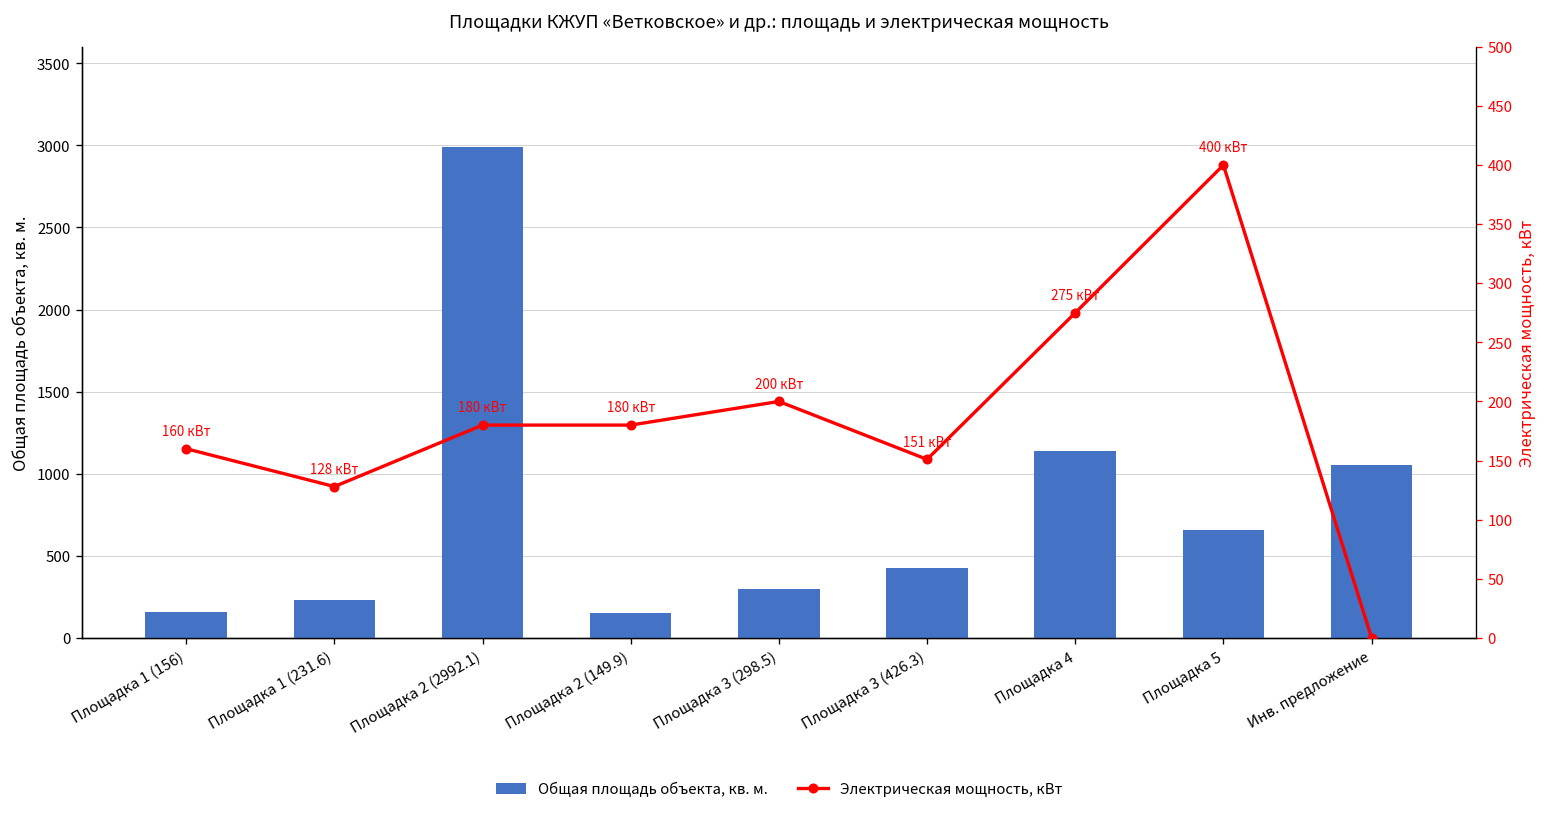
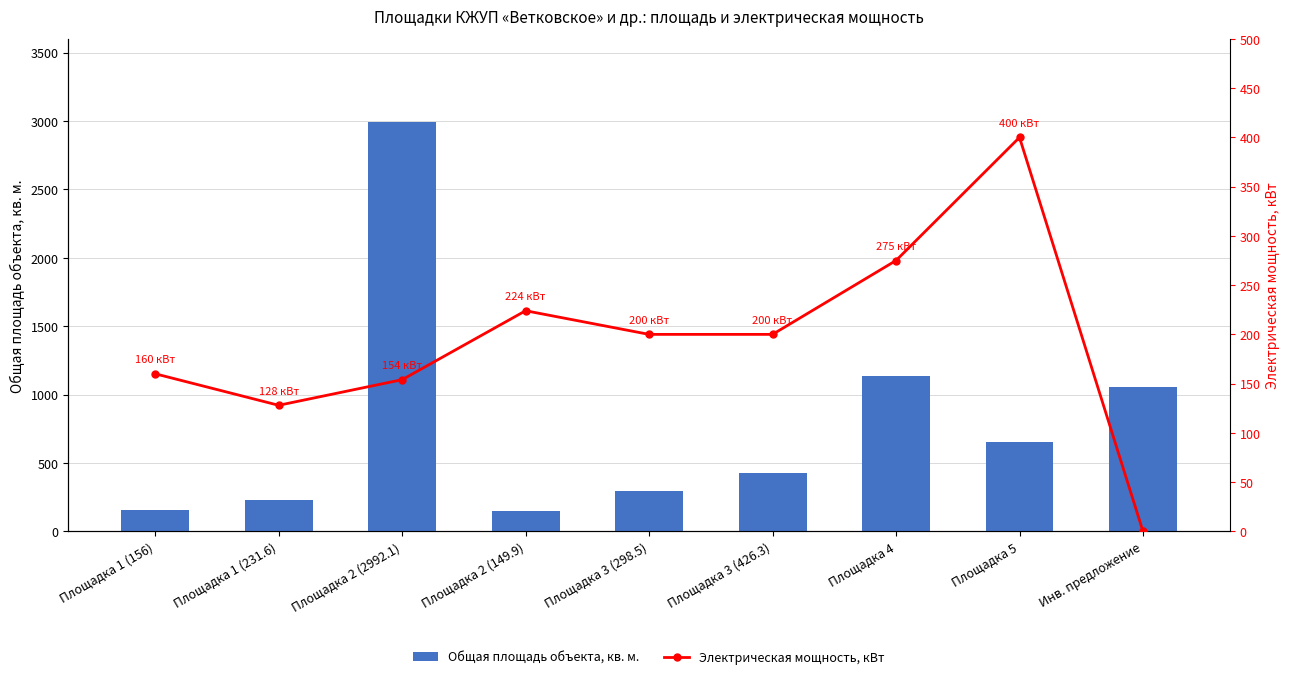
Электрическая мощность, кВт, Площадка 2 (2992.1): 180 -> 154
Электрическая мощность, кВт, Площадка 2 (149.9): 180 -> 224
Электрическая мощность, кВт, Площадка 3 (426.3): 151 -> 200
